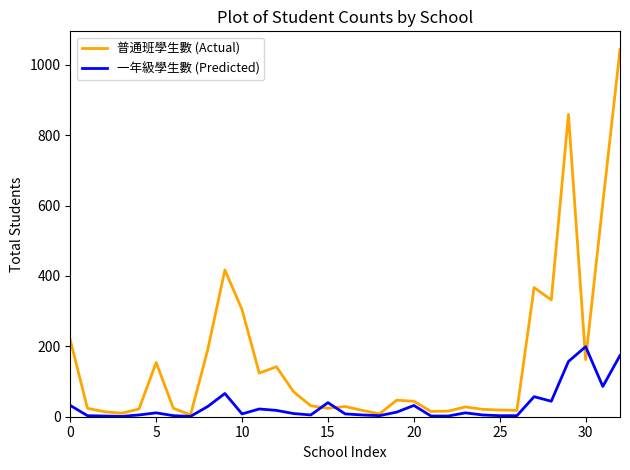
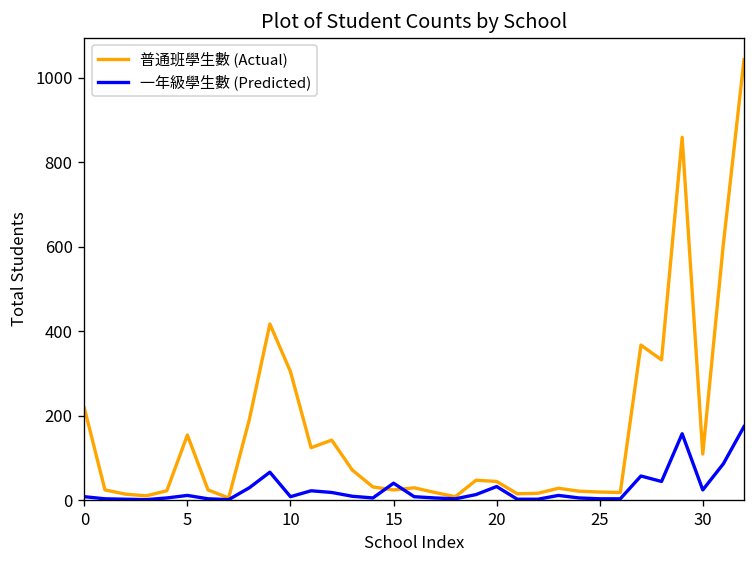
一年級學生數 (Predicted), 0: 30 -> 10
普通班學生數 (Actual), 30: 160 -> 110
一年級學生數 (Predicted), 30: 200 -> 20
